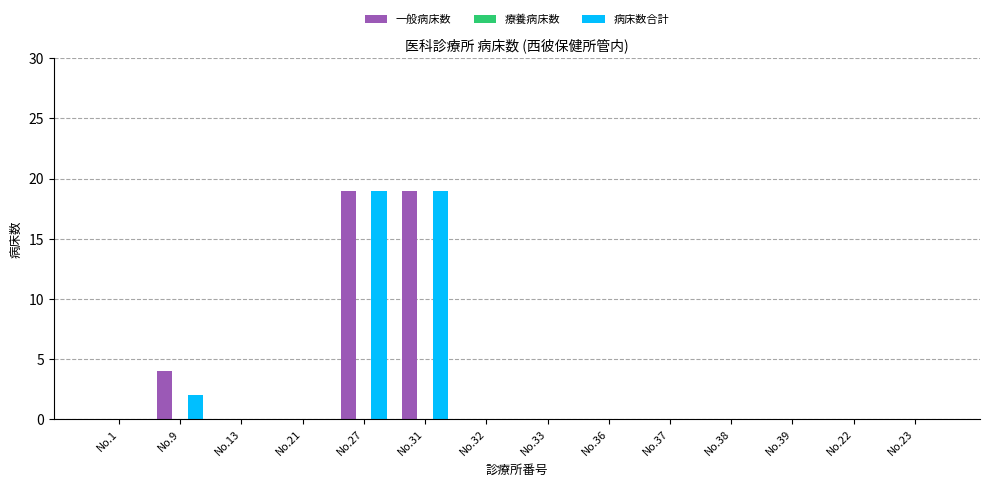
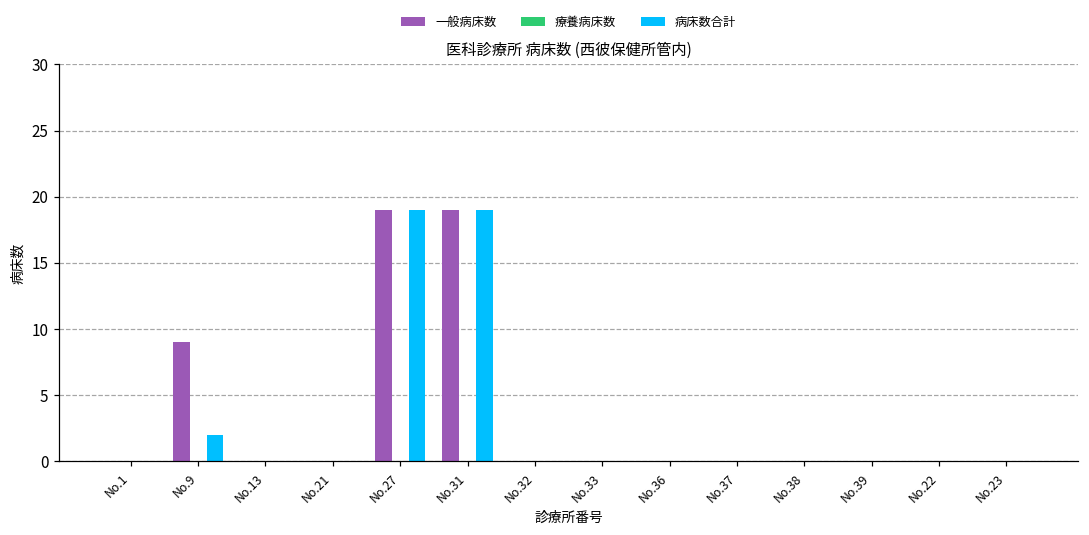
一般病床数, No.9: 4 -> 9
